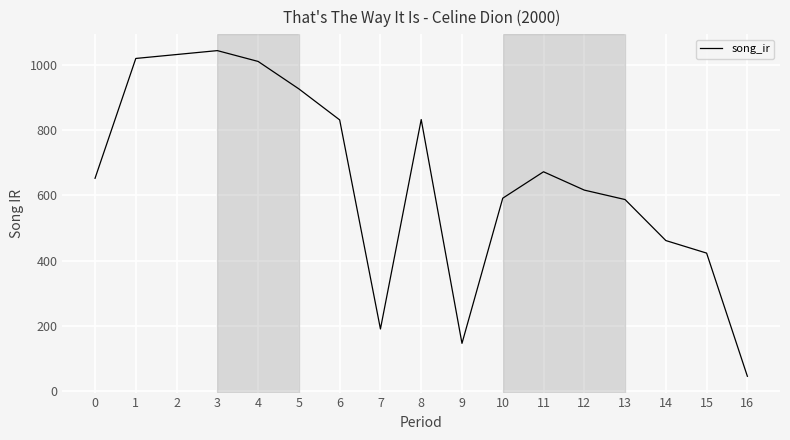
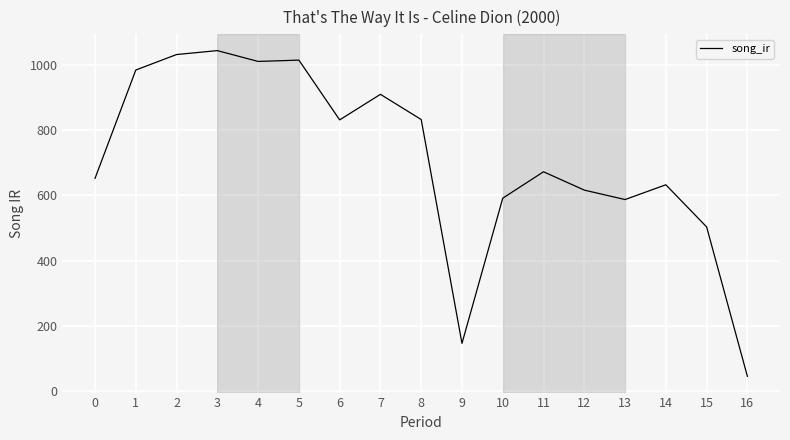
1: 1020 -> 980
5: 930 -> 1010
7: 190 -> 910
14: 460 -> 630
15: 420 -> 500
